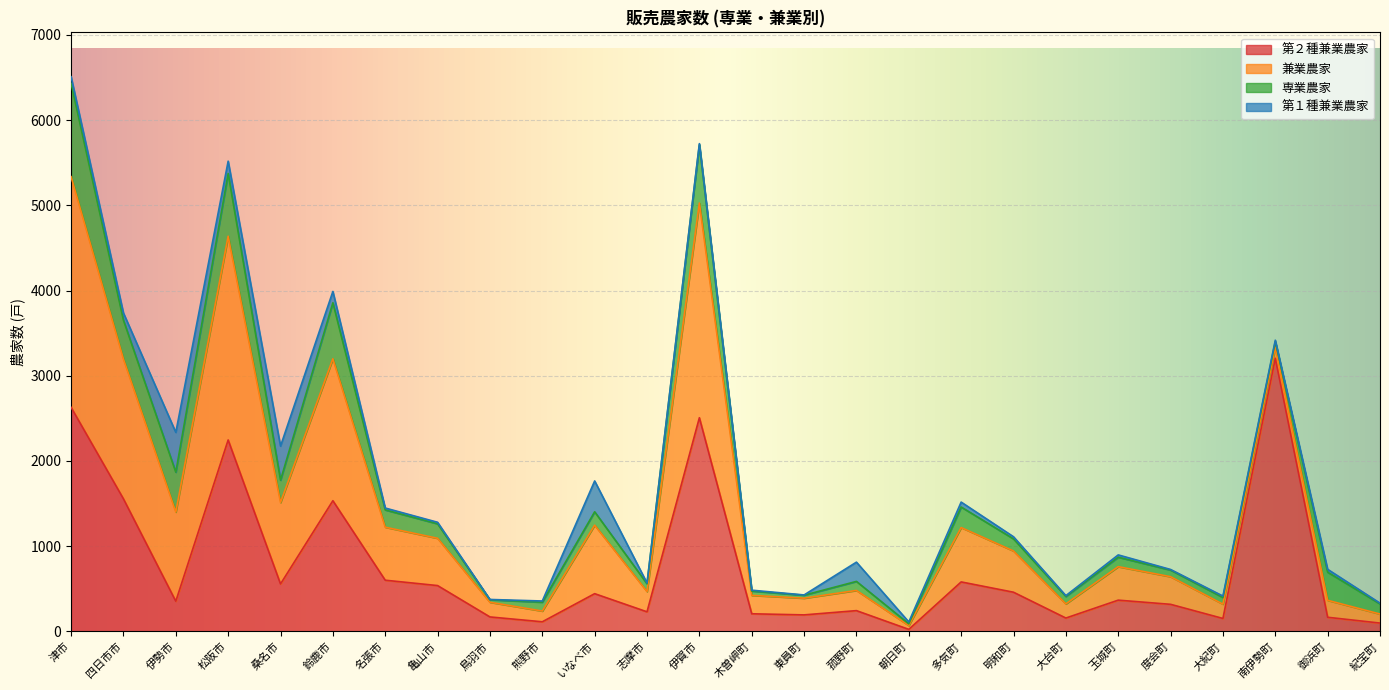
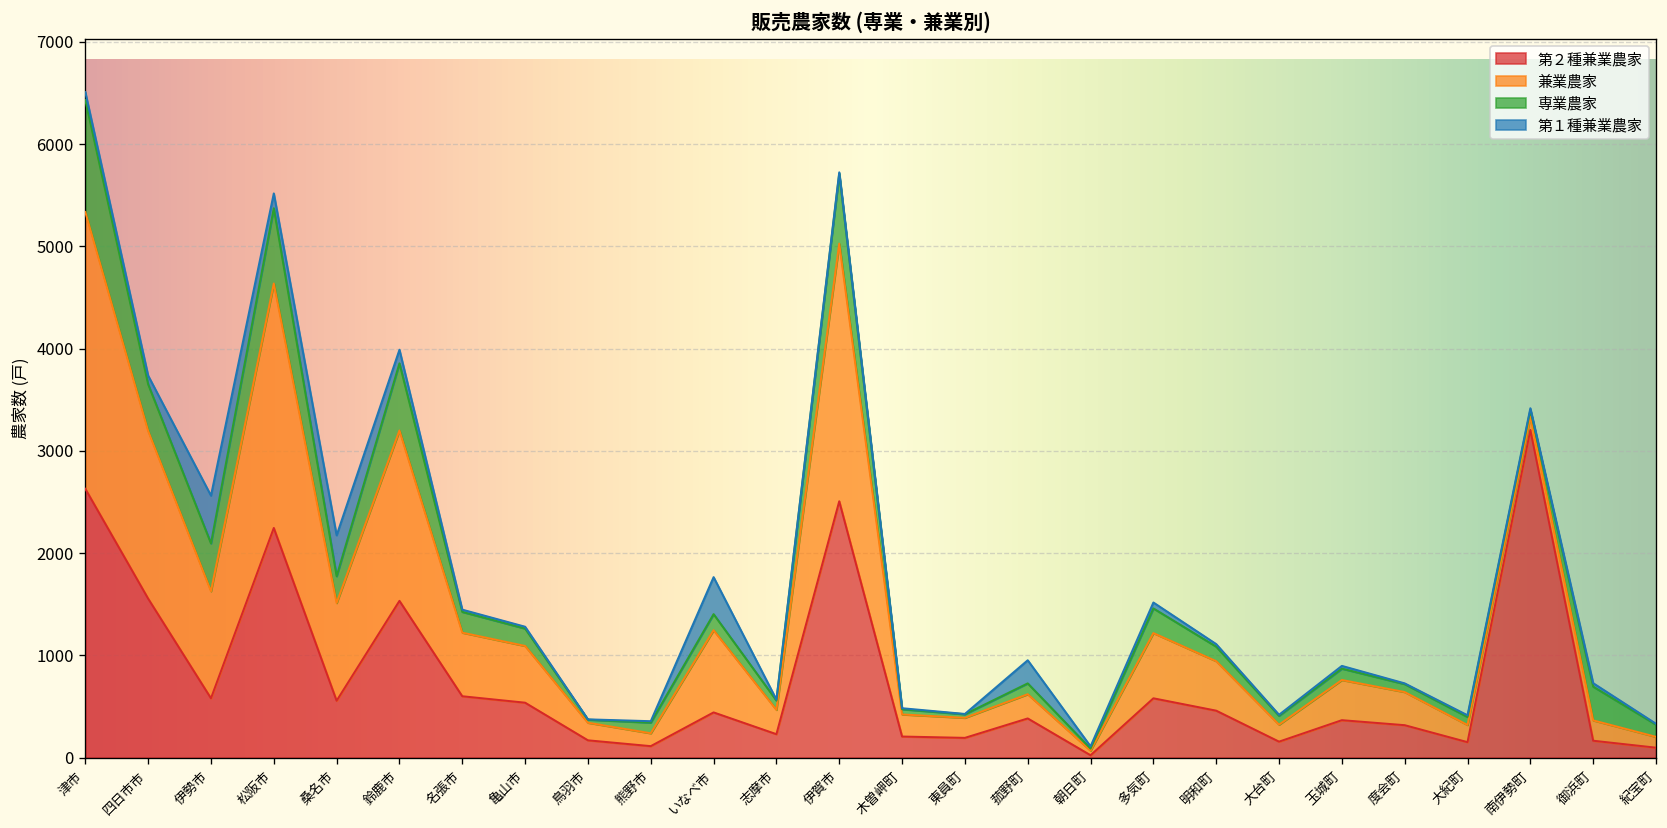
第２種兼業農家, 伊勢市: 400 -> 600
第２種兼業農家, 菰野町: 200 -> 400
